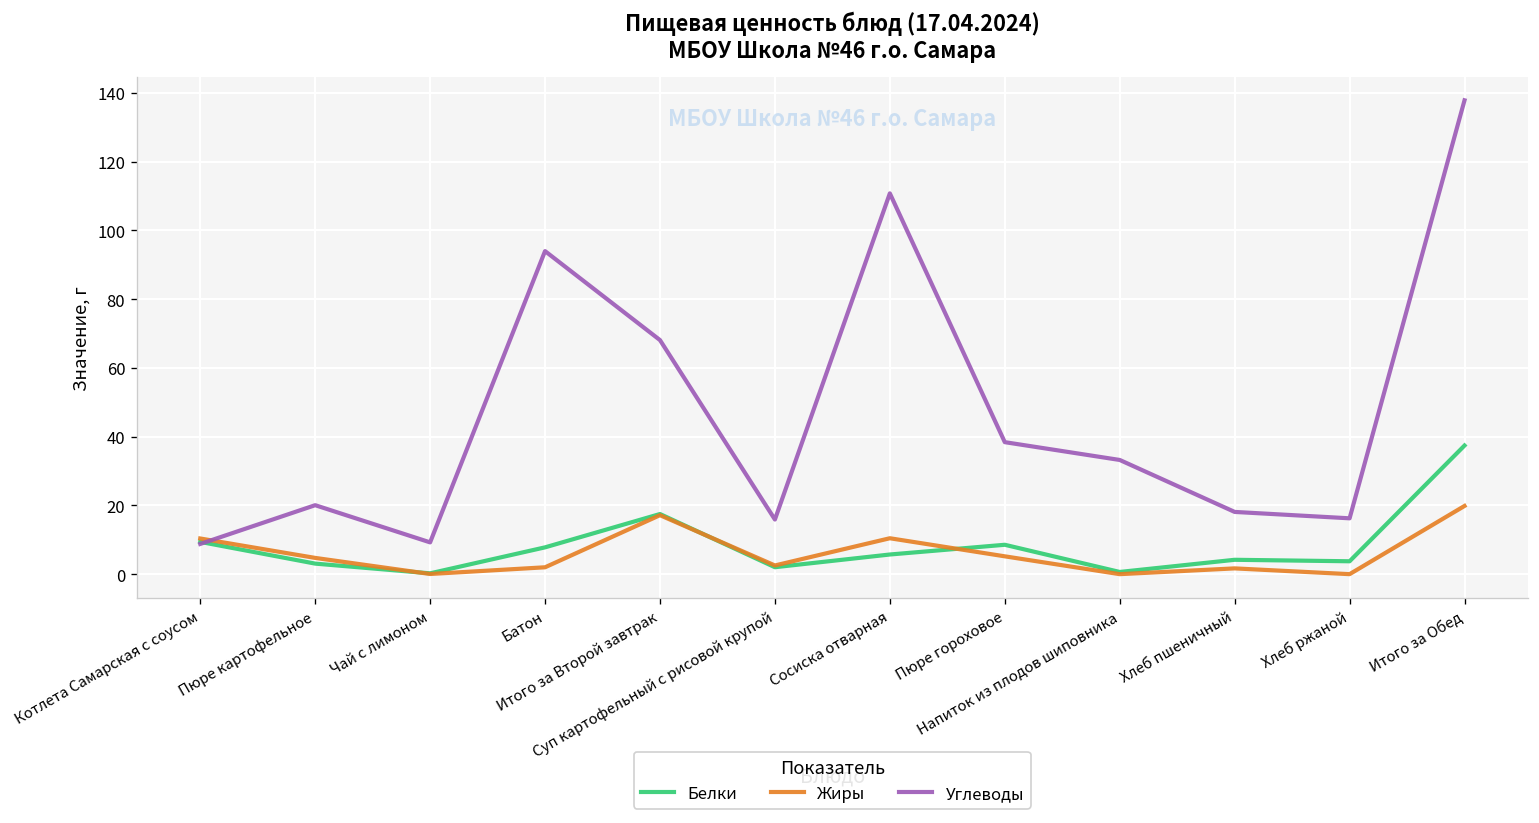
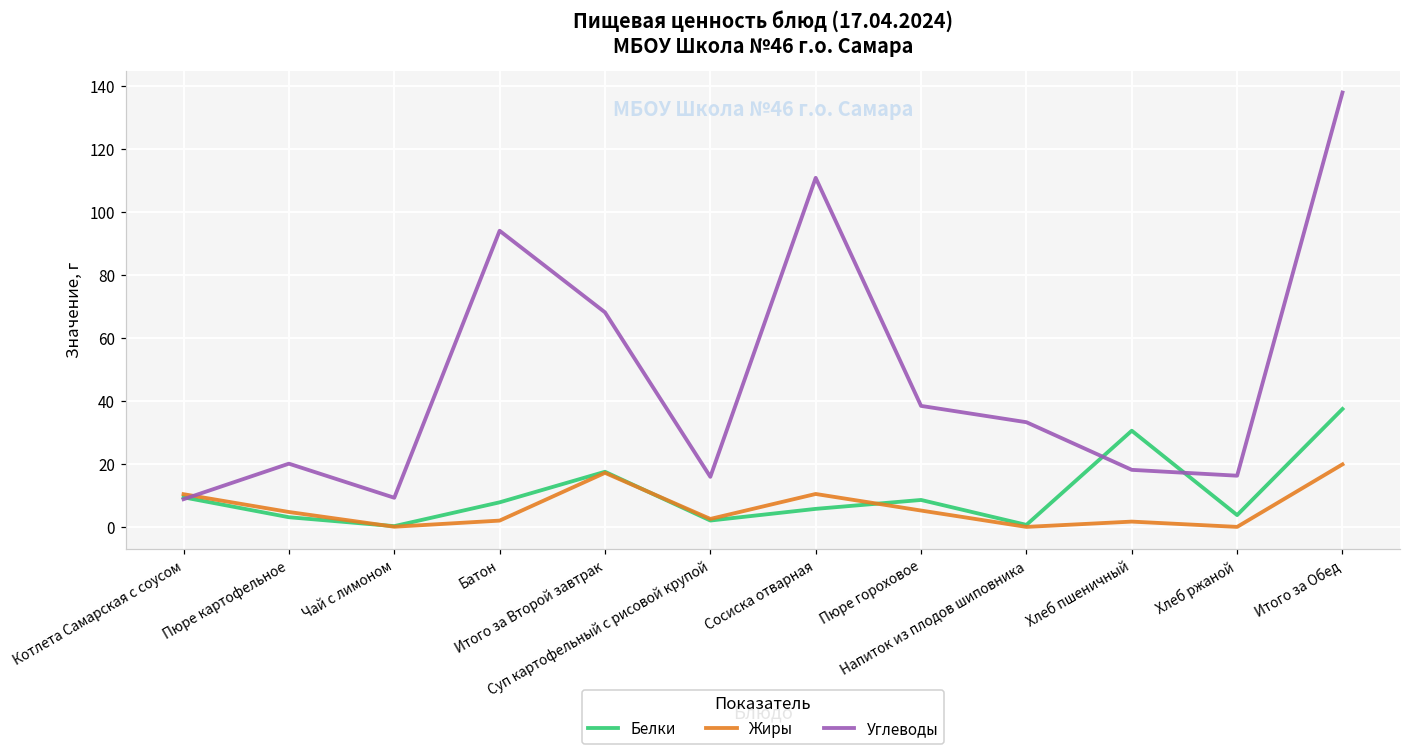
Белки, Хлеб пшеничный: 4 -> 31
